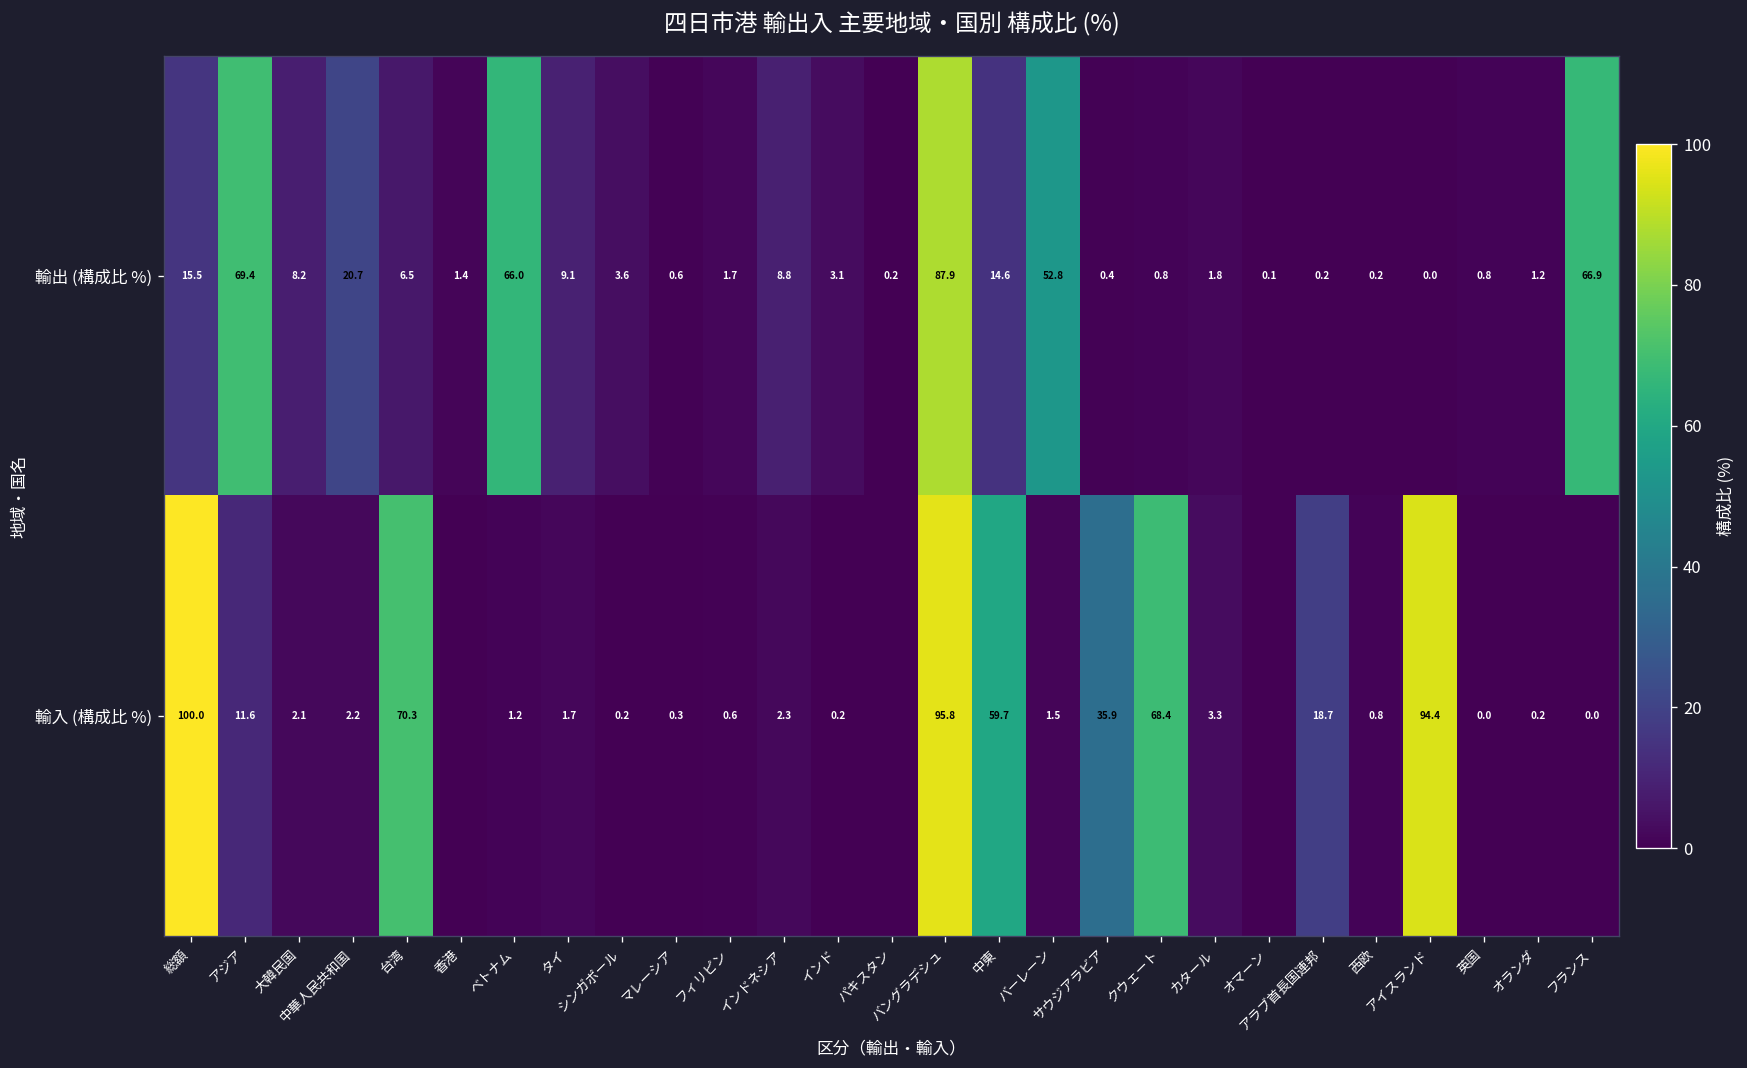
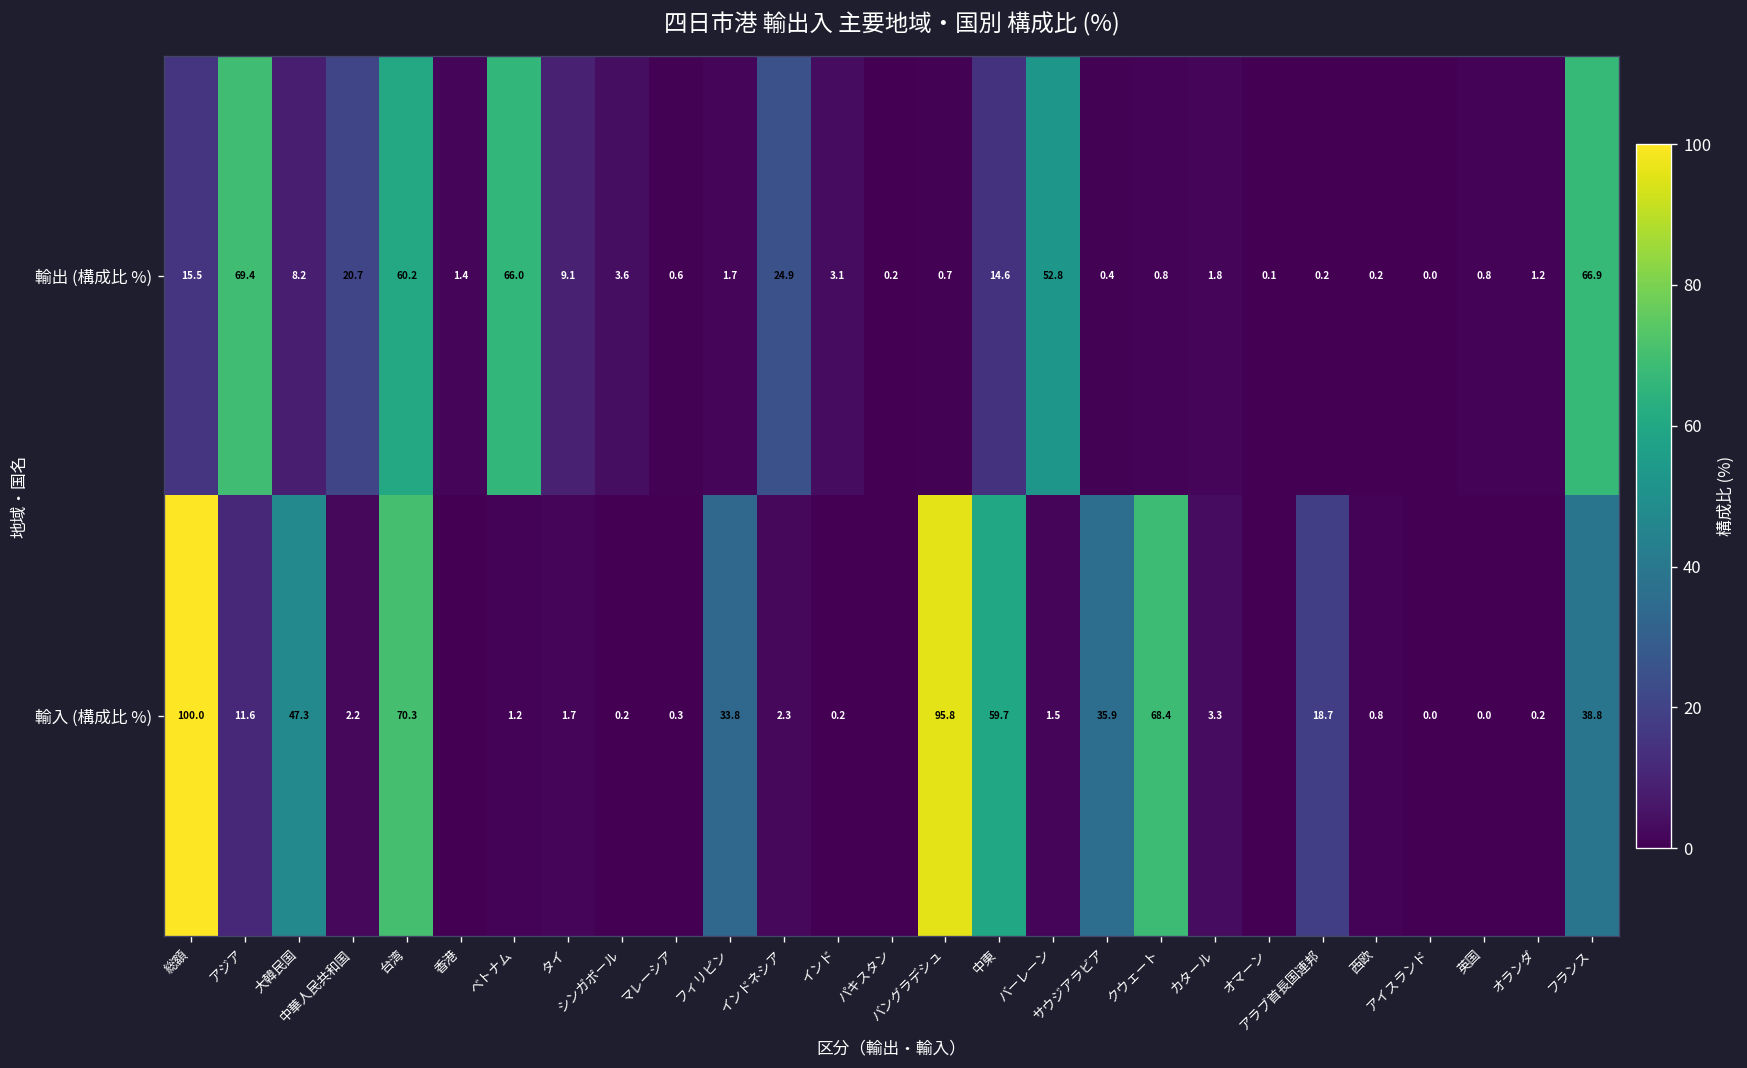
輸出 (構成比 %), 台湾: 6.5 -> 60.2
輸出 (構成比 %), インドネシア: 8.8 -> 24.9
輸出 (構成比 %), バングラデシュ: 87.9 -> 0.7
輸入 (構成比 %), 大韓民国: 2.1 -> 47.3
輸入 (構成比 %), フィリピン: 0.6 -> 33.8
輸入 (構成比 %), アイスランド: 94.4 -> 0.0
輸入 (構成比 %), フランス: 0.0 -> 38.8
